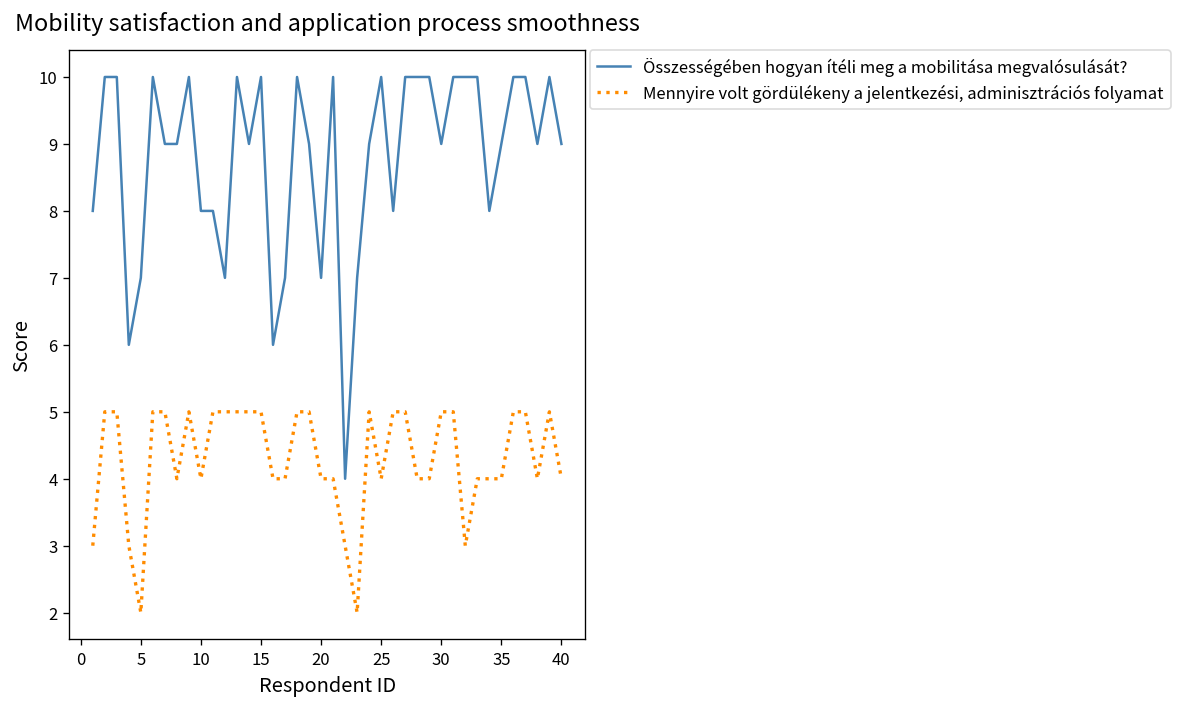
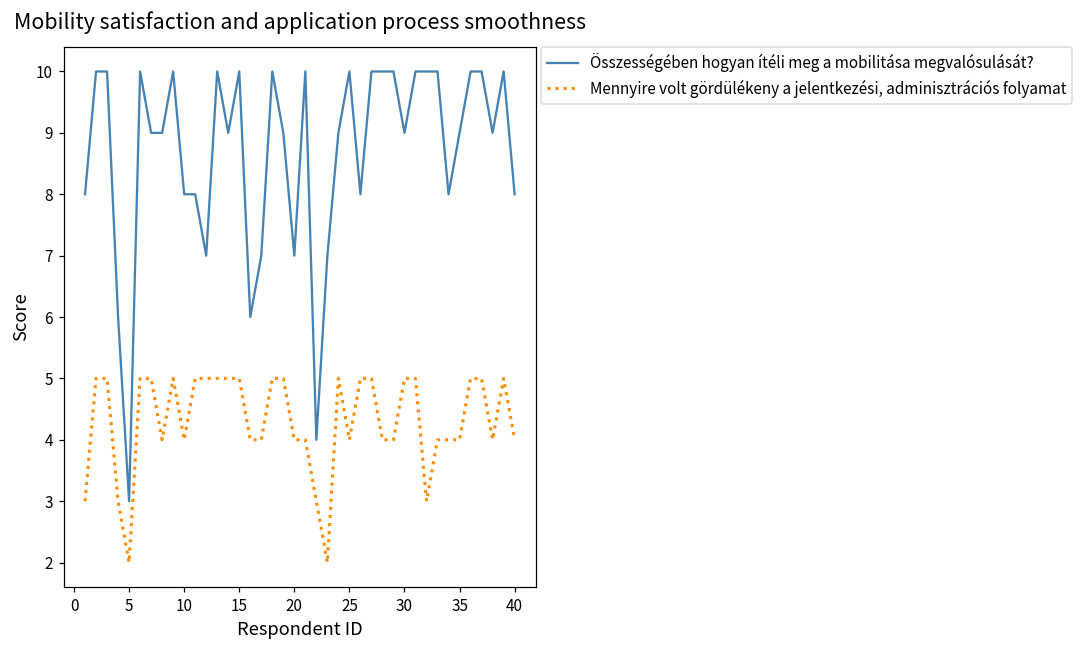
Összességében hogyan ítéli meg a mobilitása megvalósulását?, 5: 7 -> 3
Összességében hogyan ítéli meg a mobilitása megvalósulását?, 40: 9 -> 8
